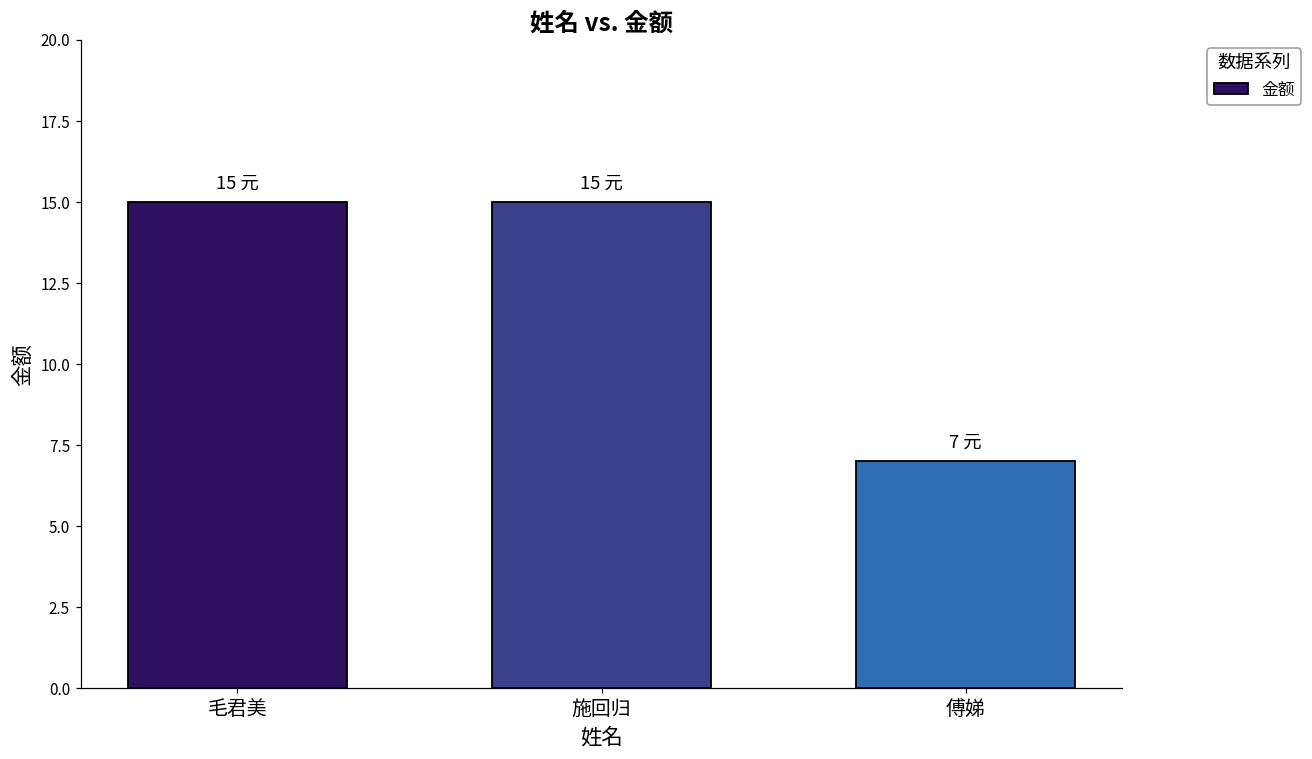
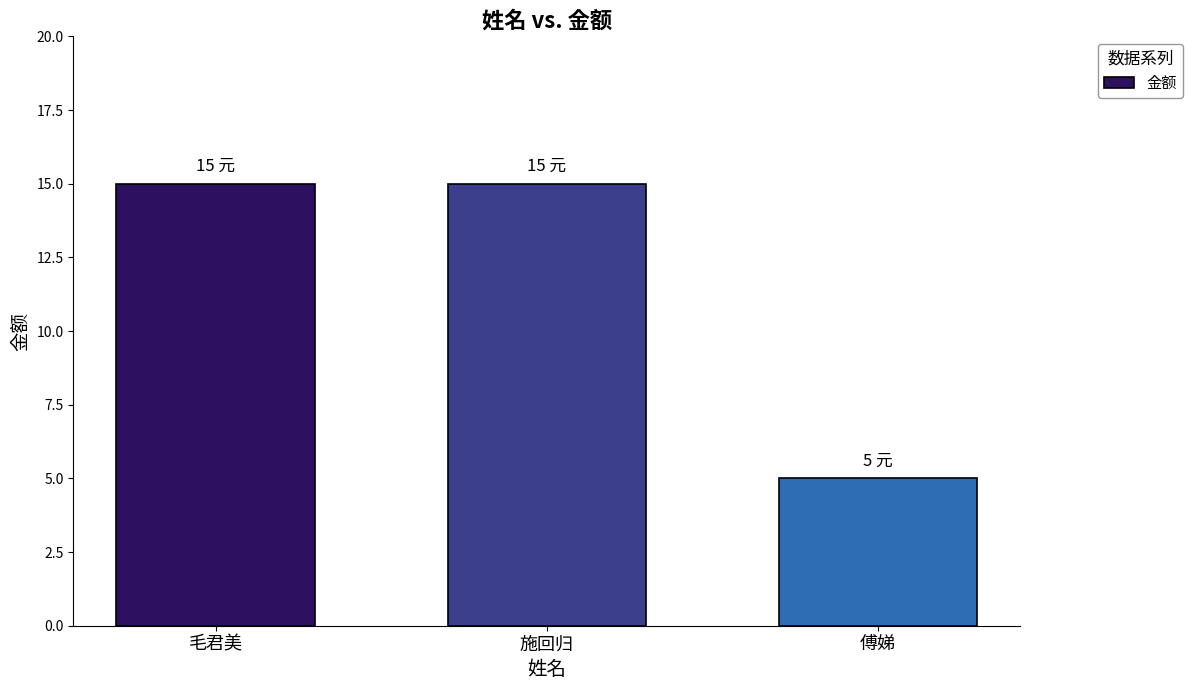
傅娣: 7 -> 5
